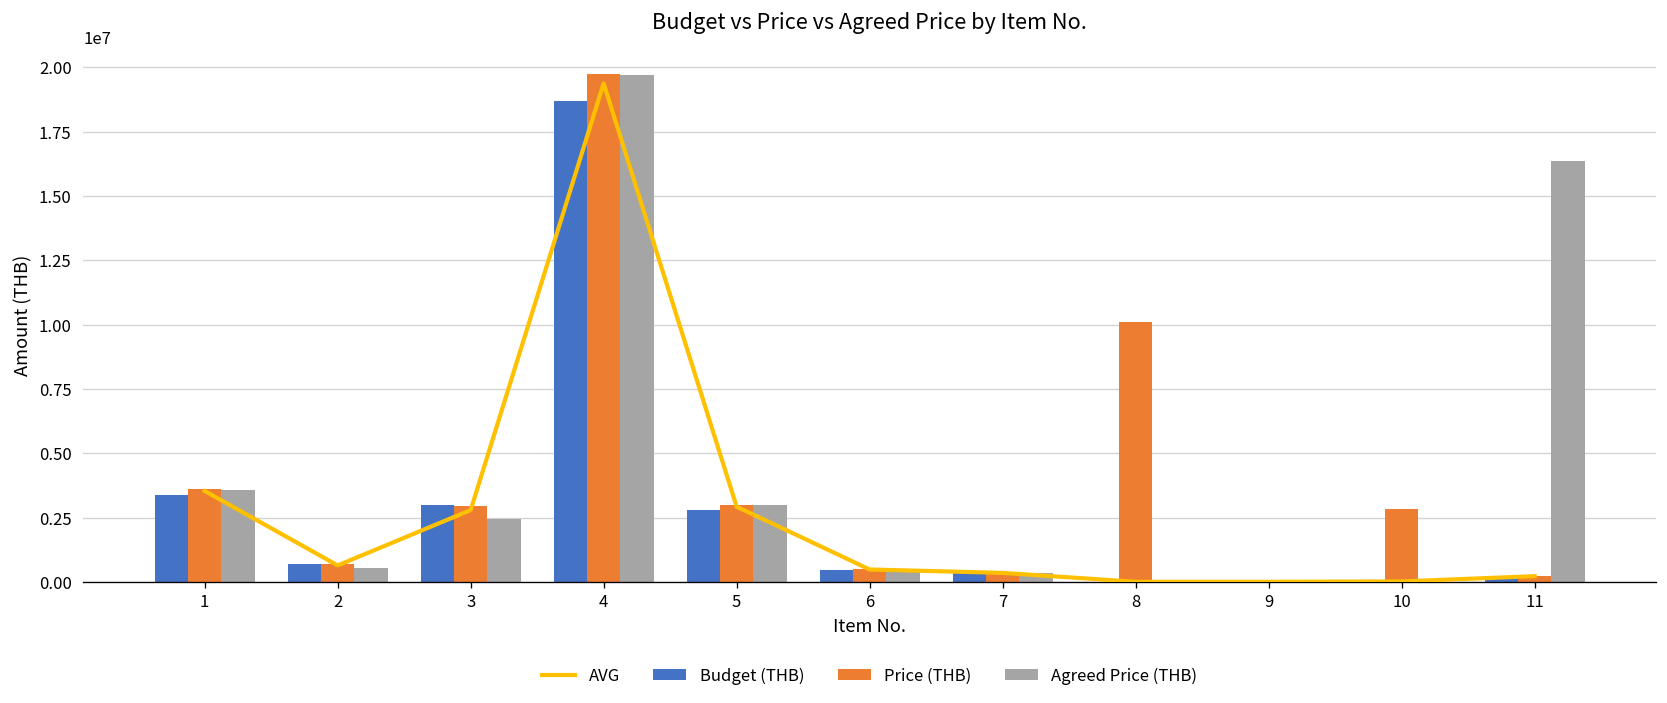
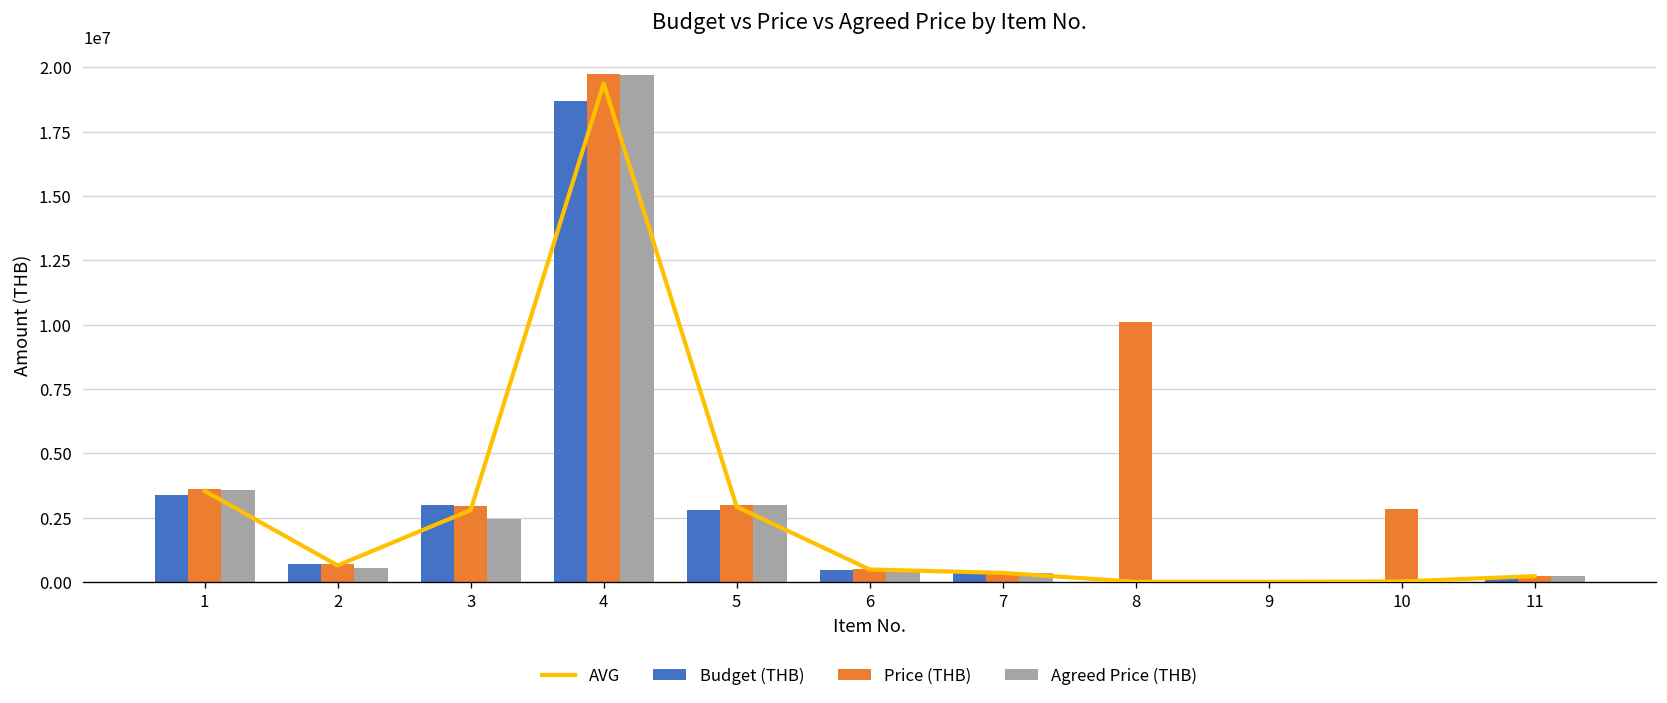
Agreed Price (THB), 11: 16400000 -> 200000
